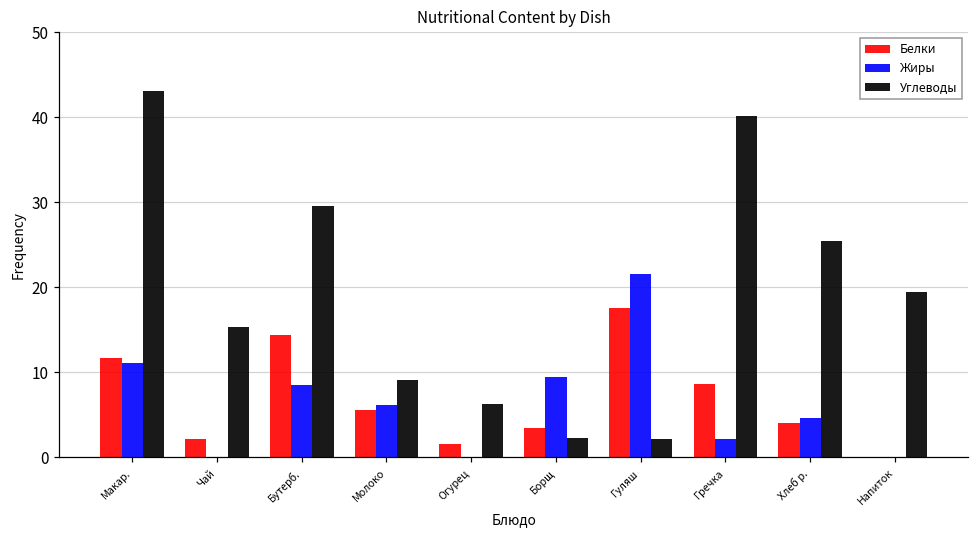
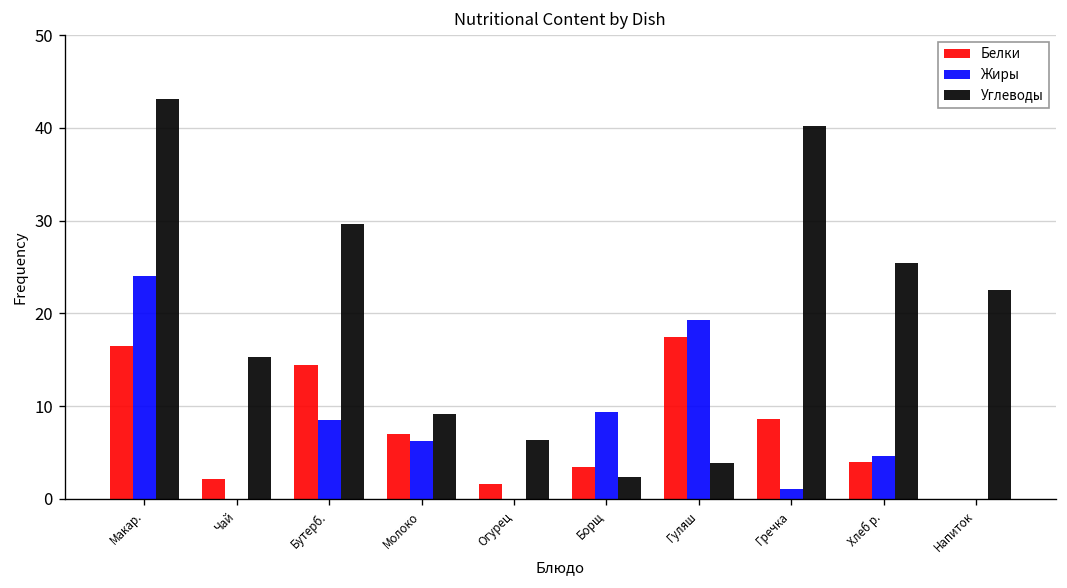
Белки, Макар.: 12 -> 17
Жиры, Макар.: 11 -> 24
Белки, Молоко: 6 -> 7
Жиры, Гуляш: 22 -> 19
Углеводы, Гуляш: 2 -> 4
Жиры, Гречка: 2 -> 1
Углеводы, Напиток: 19 -> 23
